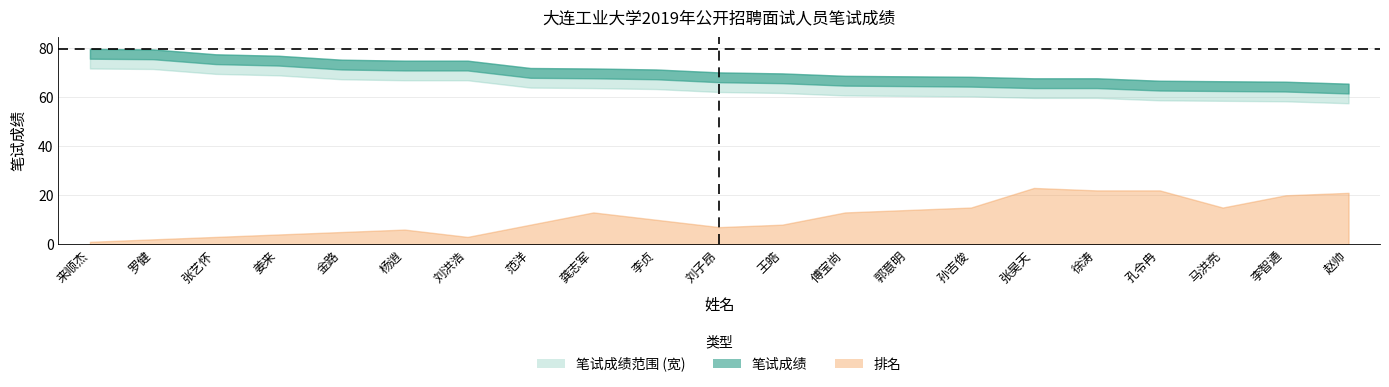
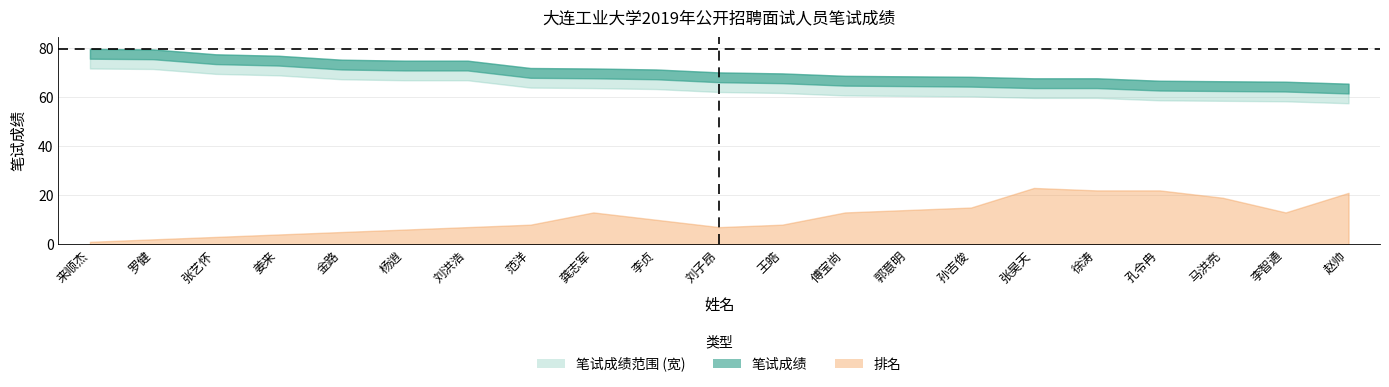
排名, 刘洪浩: 3 -> 7
排名, 马洪亮: 15 -> 19
排名, 李智通: 20 -> 13
